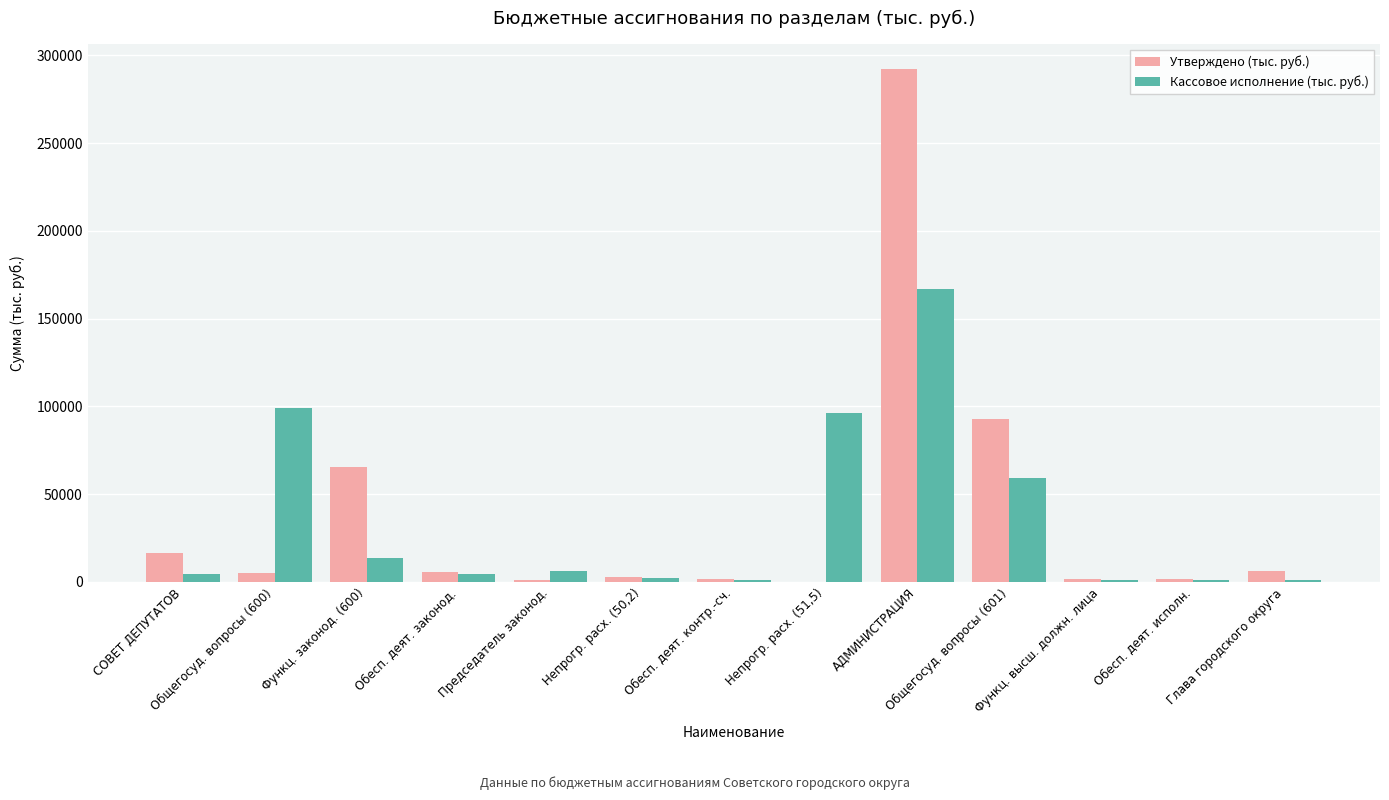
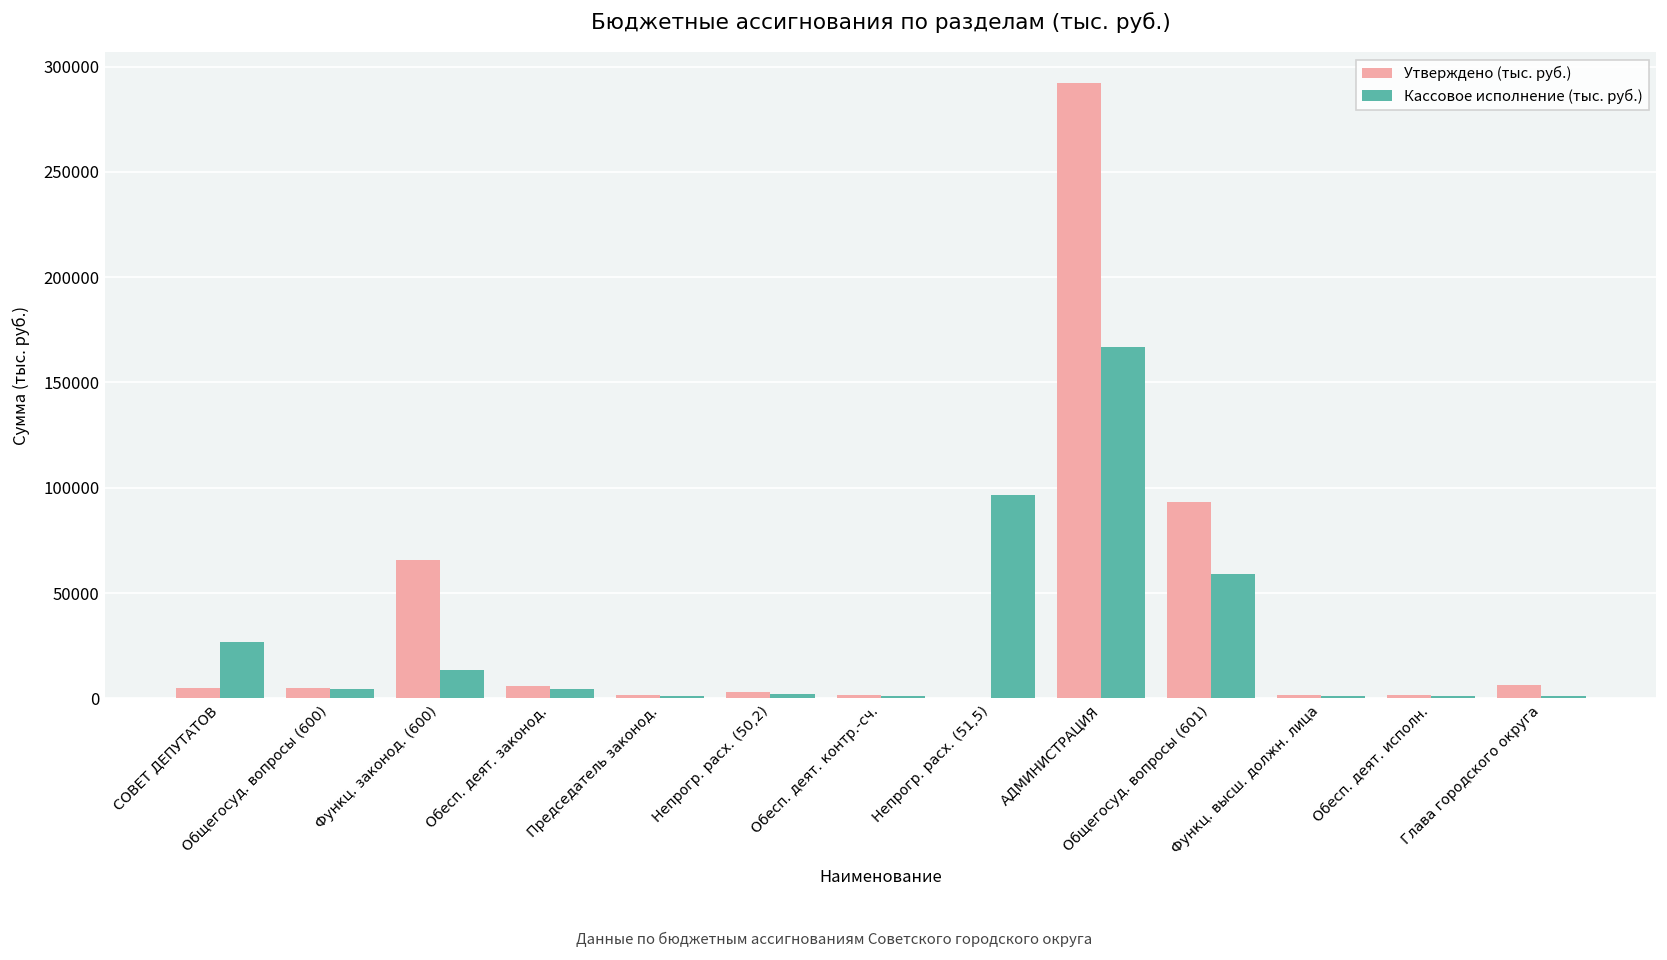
Утверждено (тыс. руб.), СОВЕТ ДЕПУТАТОВ: 16000 -> 5000
Кассовое исполнение (тыс. руб.), СОВЕТ ДЕПУТАТОВ: 4000 -> 27000
Кассовое исполнение (тыс. руб.), Общегосуд. вопросы (600): 99000 -> 4000
Кассовое исполнение (тыс. руб.), Председатель законод.: 6000 -> 1000
